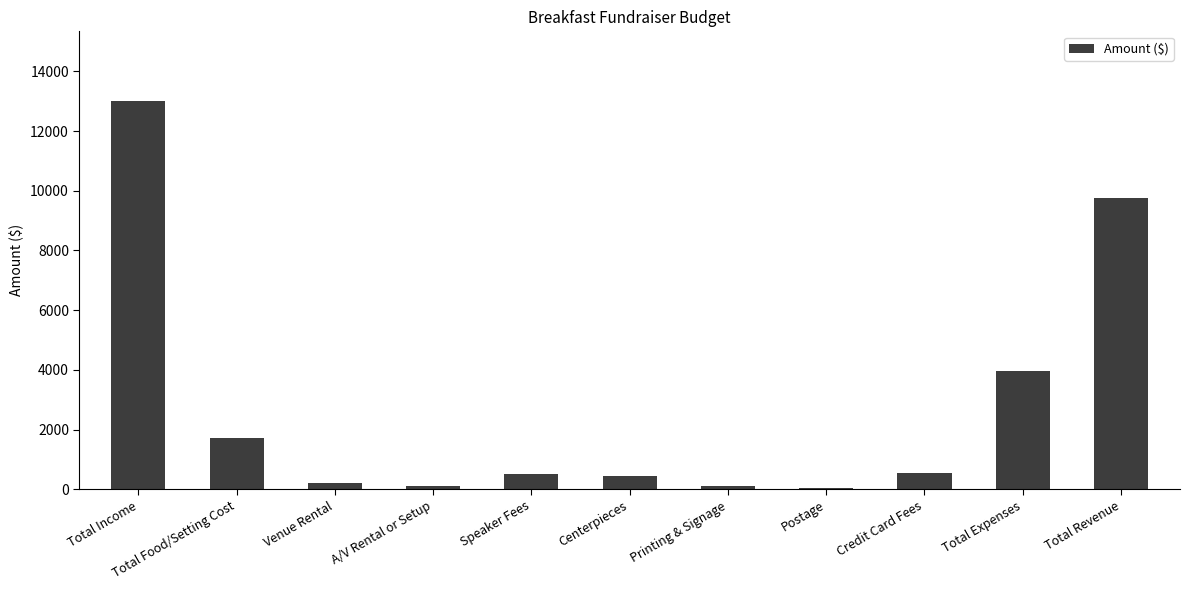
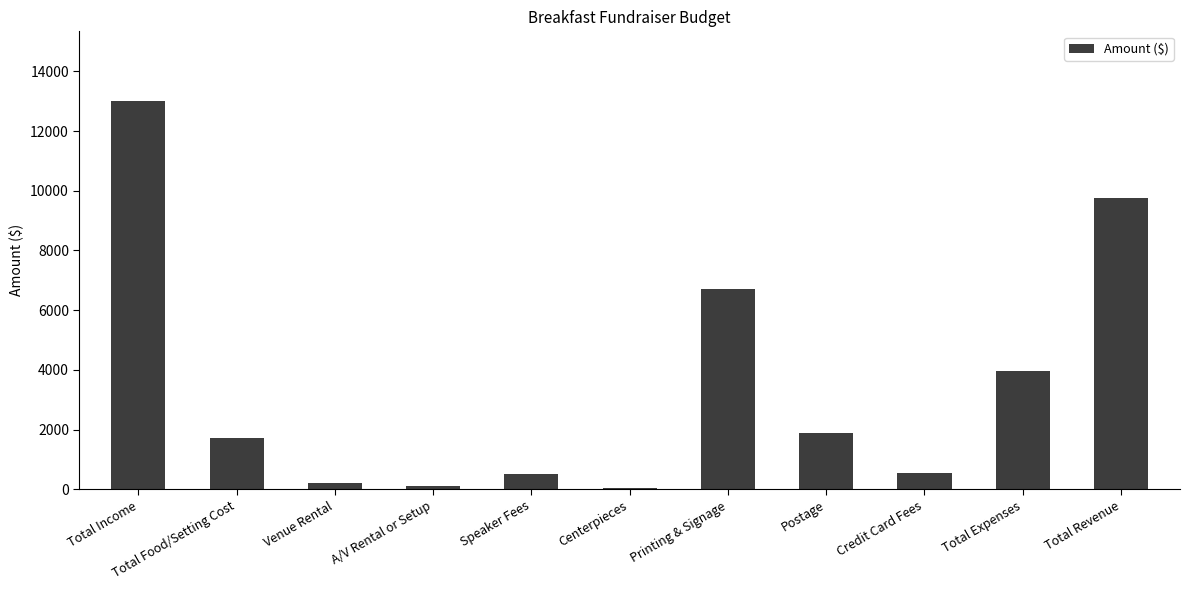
Centerpieces: 400 -> 100
Printing & Signage: 100 -> 6700
Postage: 100 -> 1900
